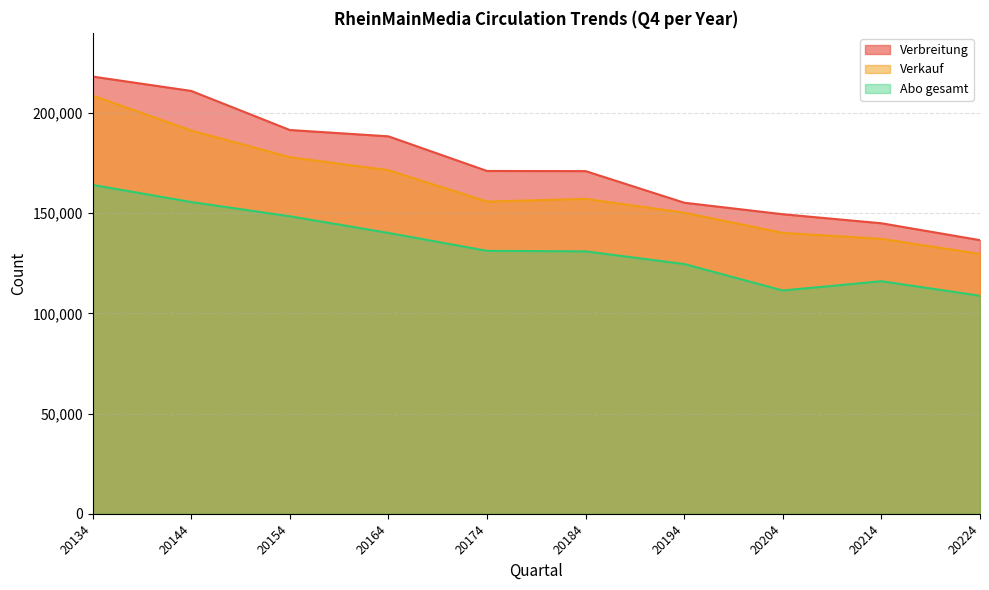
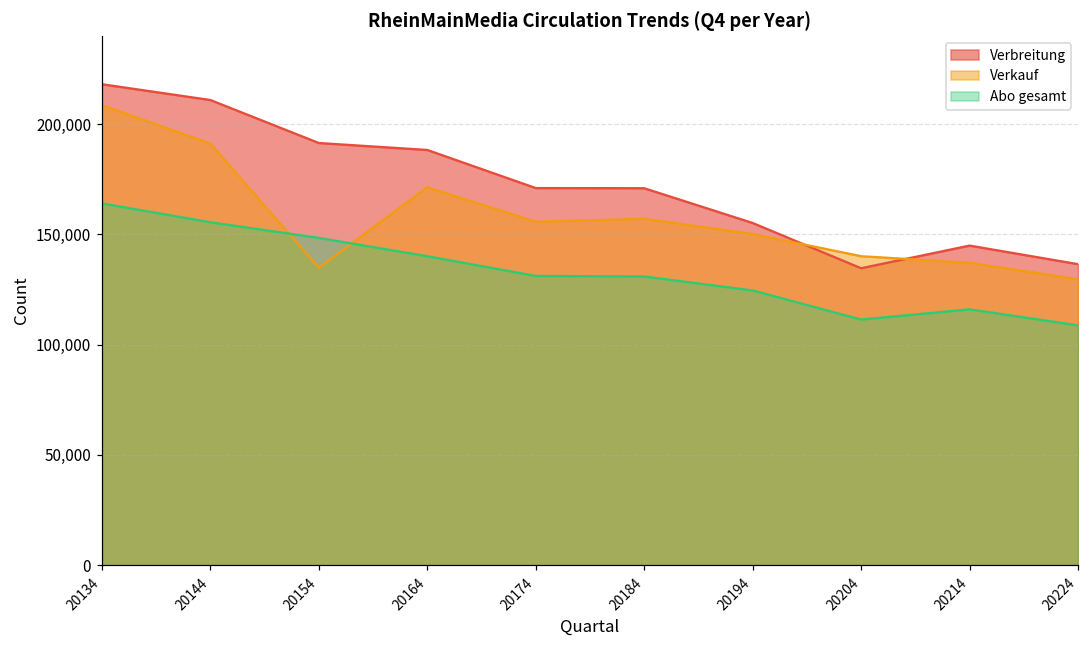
Verkauf, 20154: 178,000 -> 135,000
Verbreitung, 20204: 149,000 -> 135,000
